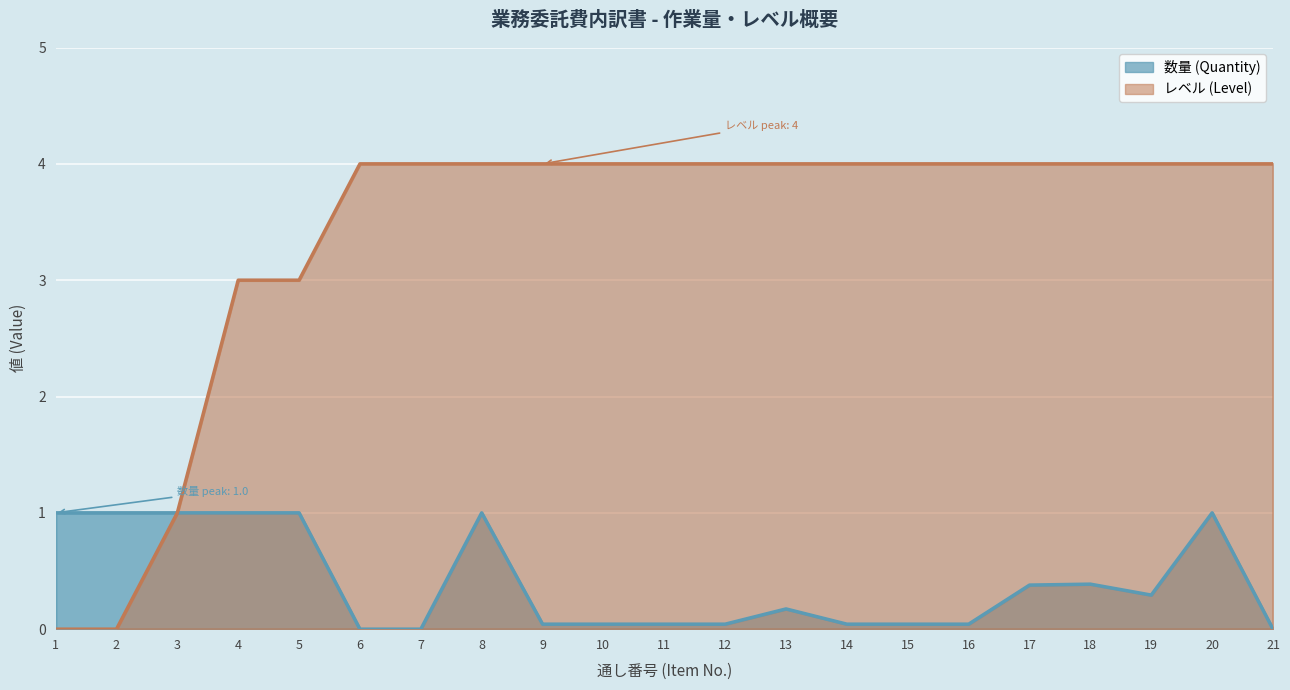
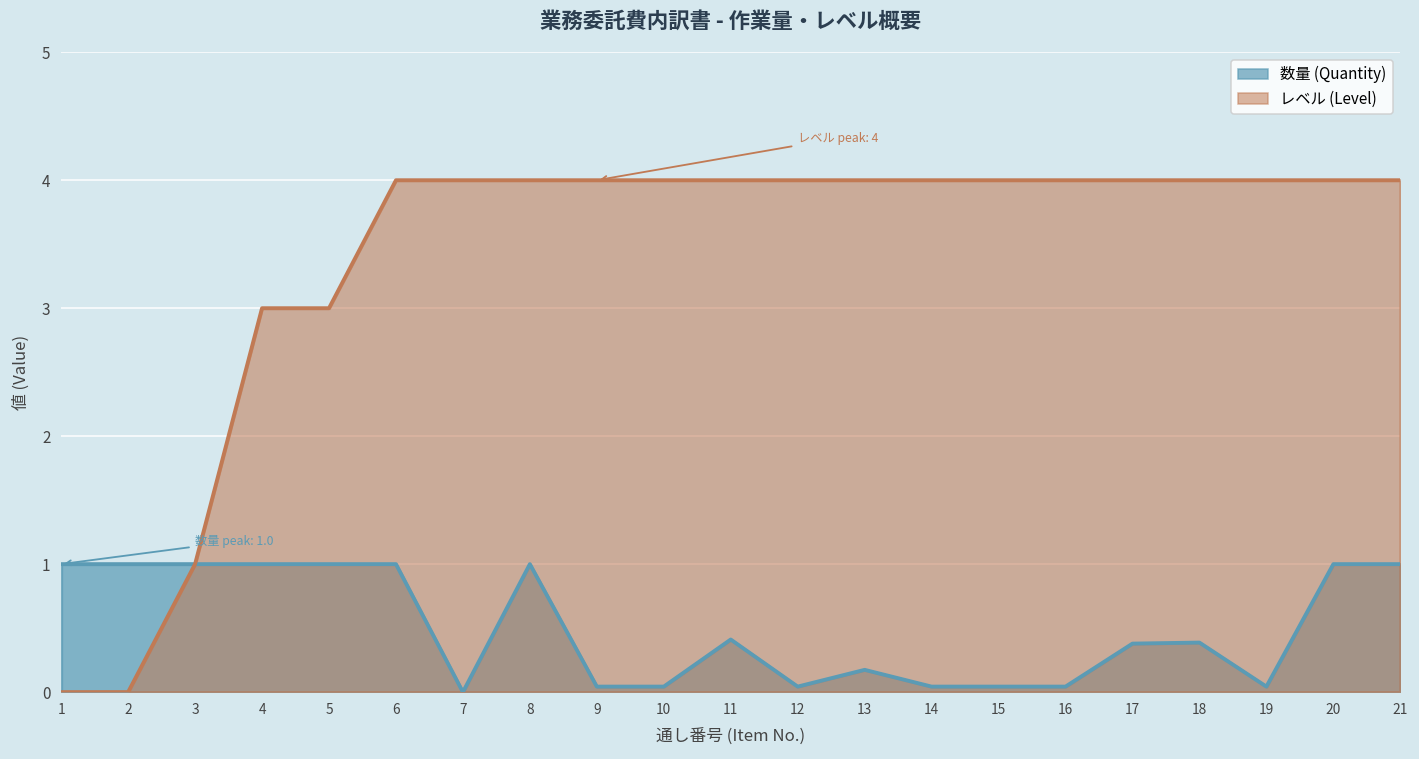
数量 (Quantity), 6: 0 -> 1
数量 (Quantity), 11: 0.04 -> 0.41
数量 (Quantity), 19: 0.29 -> 0.04
数量 (Quantity), 21: 0 -> 1
